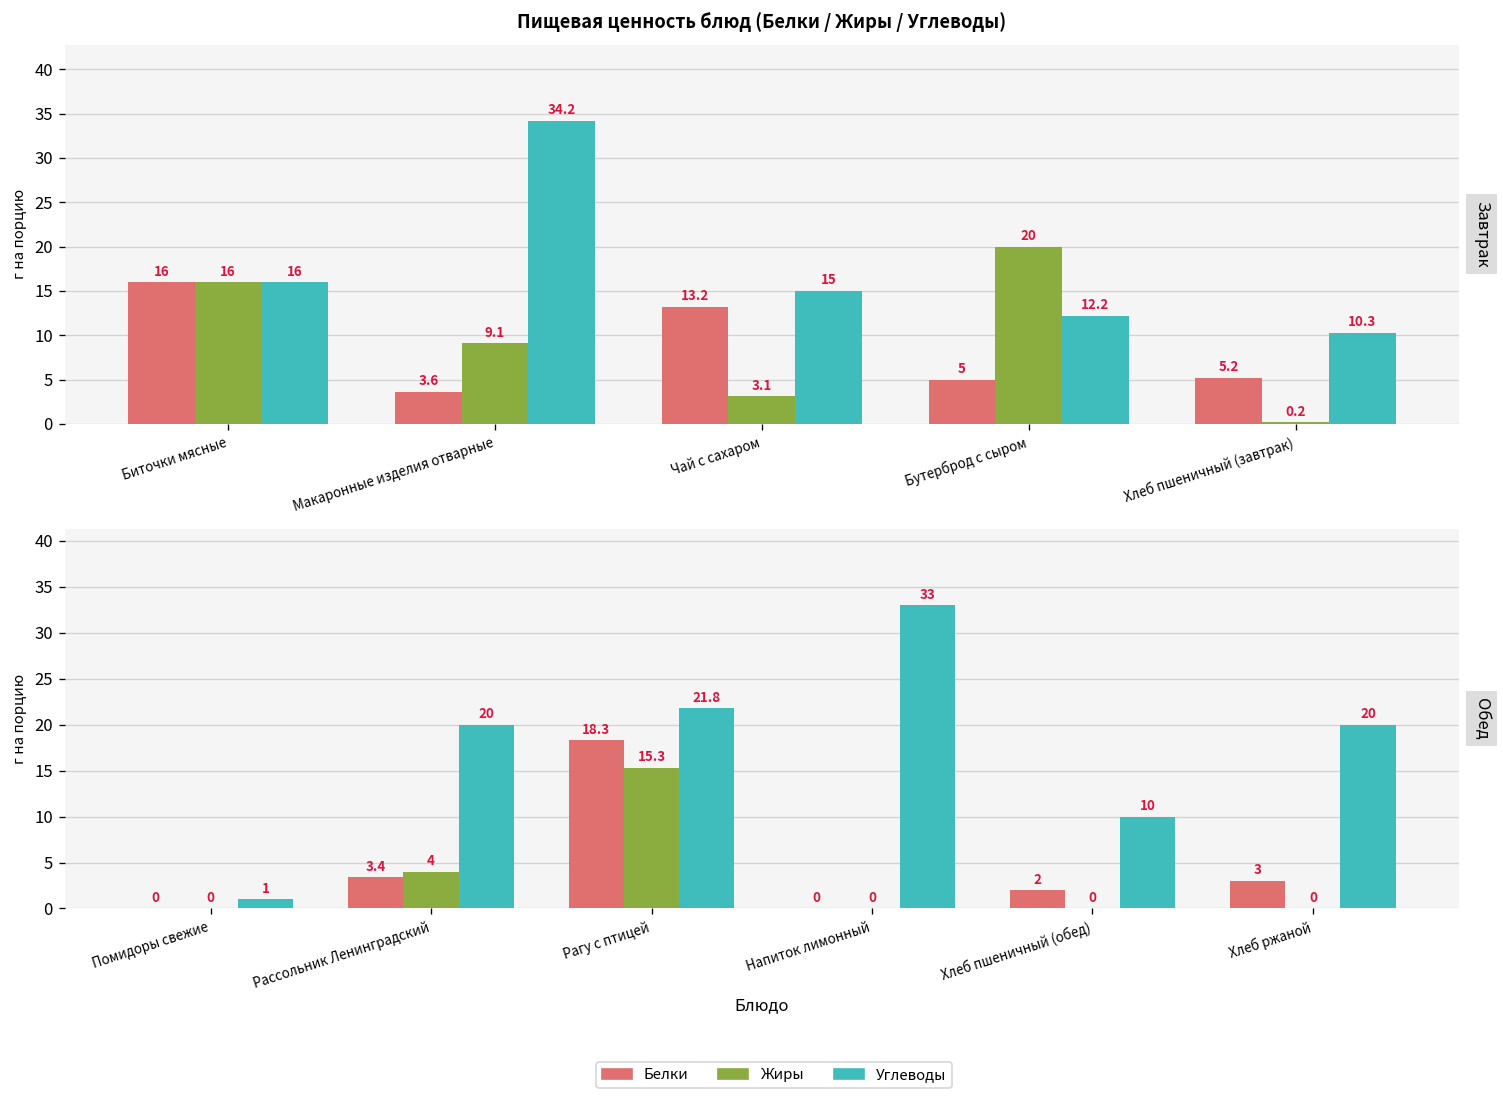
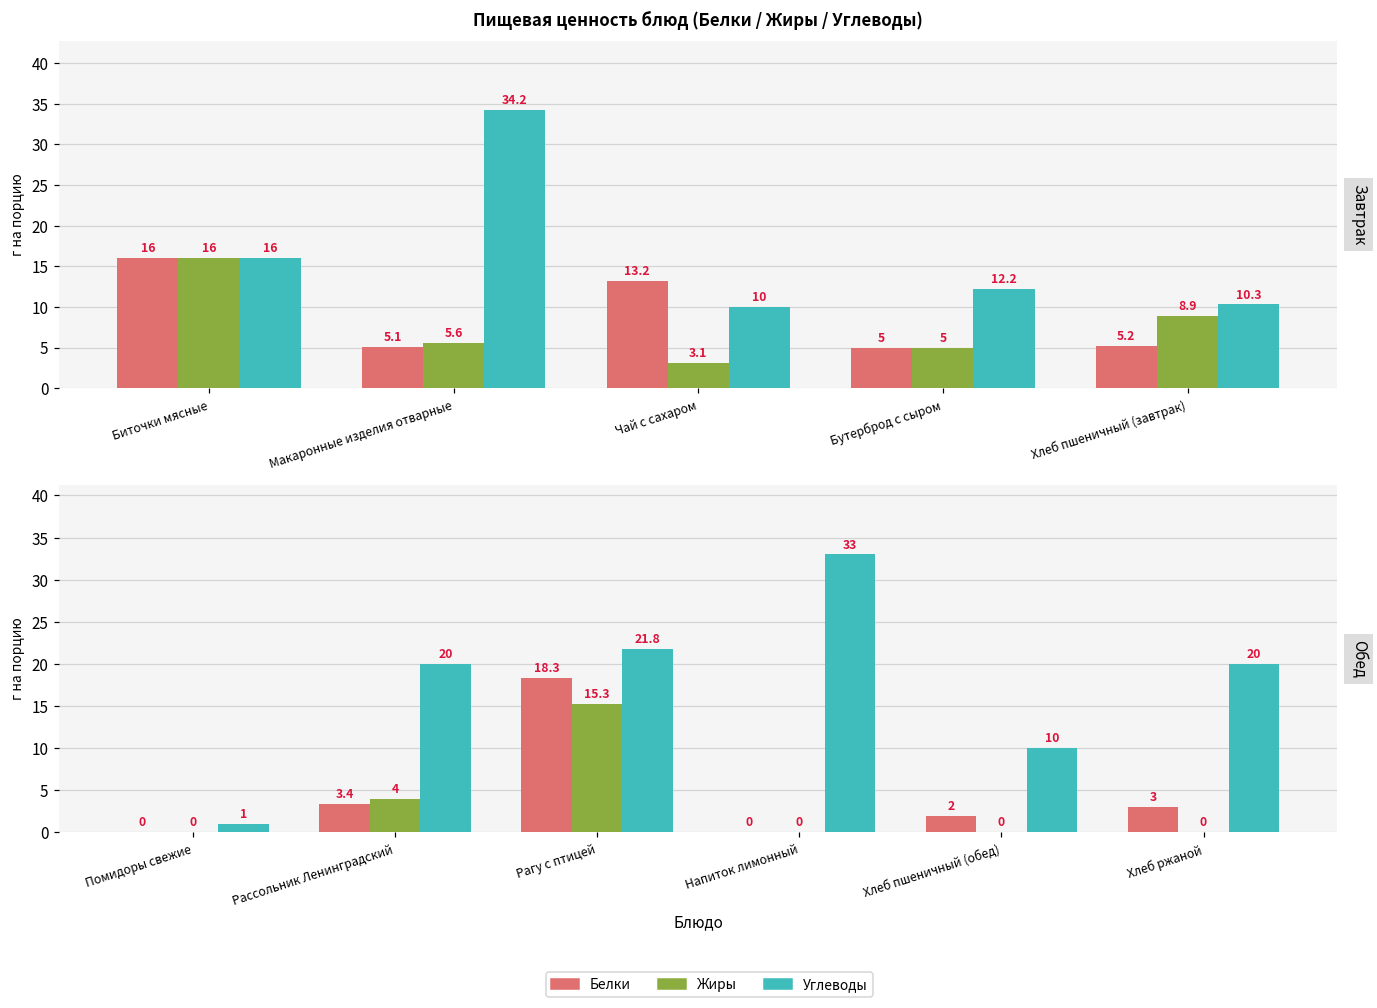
Пищевая ценность блюд (Белки / Жиры / Углеводы), Белки, Макаронные изделия отварные: 3.6 -> 5.1
Пищевая ценность блюд (Белки / Жиры / Углеводы), Жиры, Макаронные изделия отварные: 9.1 -> 5.6
Пищевая ценность блюд (Белки / Жиры / Углеводы), Углеводы, Чай с сахаром: 15 -> 10
Пищевая ценность блюд (Белки / Жиры / Углеводы), Жиры, Бутерброд с сыром: 20 -> 5
Пищевая ценность блюд (Белки / Жиры / Углеводы), Жиры, Хлеб пшеничный (завтрак): 0.2 -> 8.9
